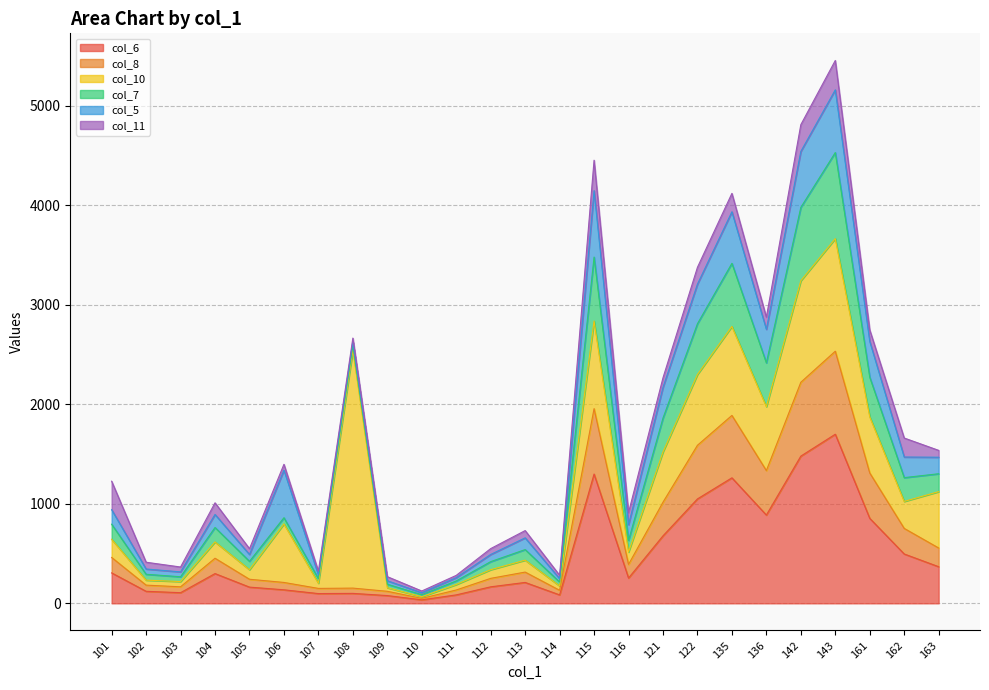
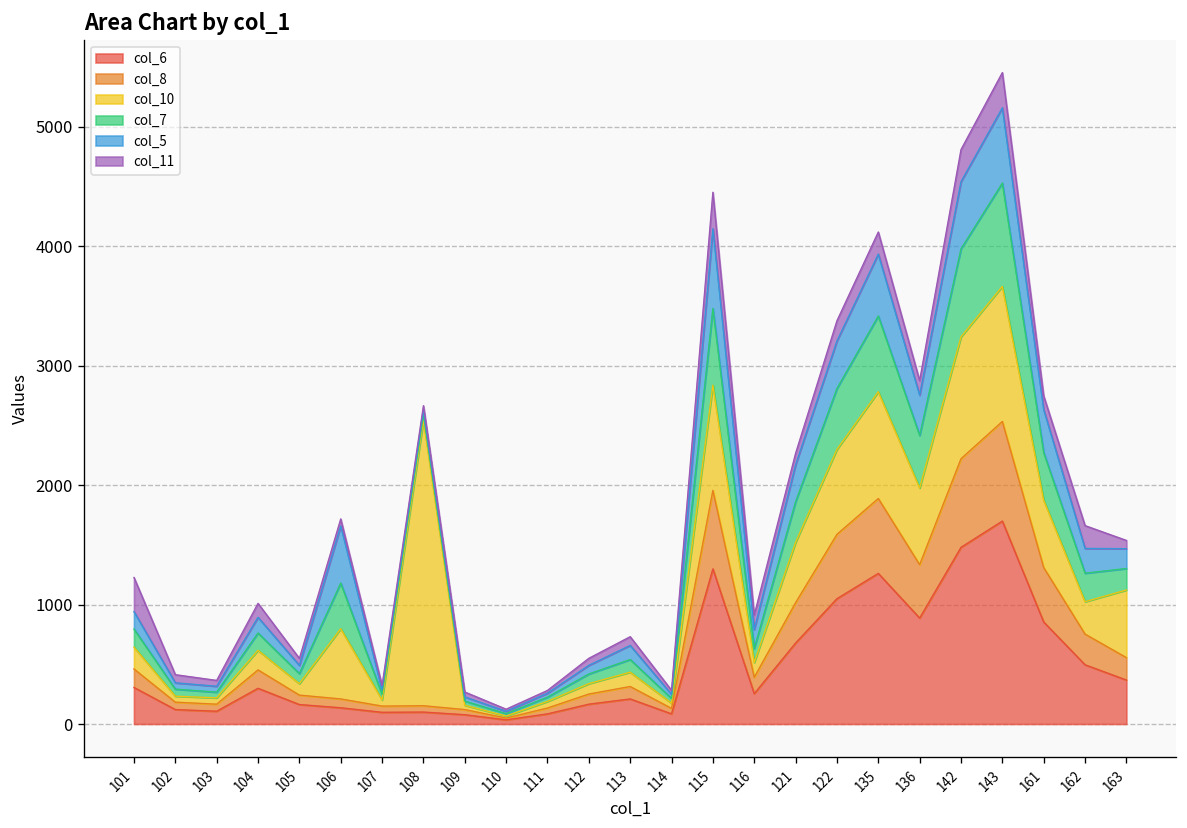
col_7, 106: 100 -> 400
